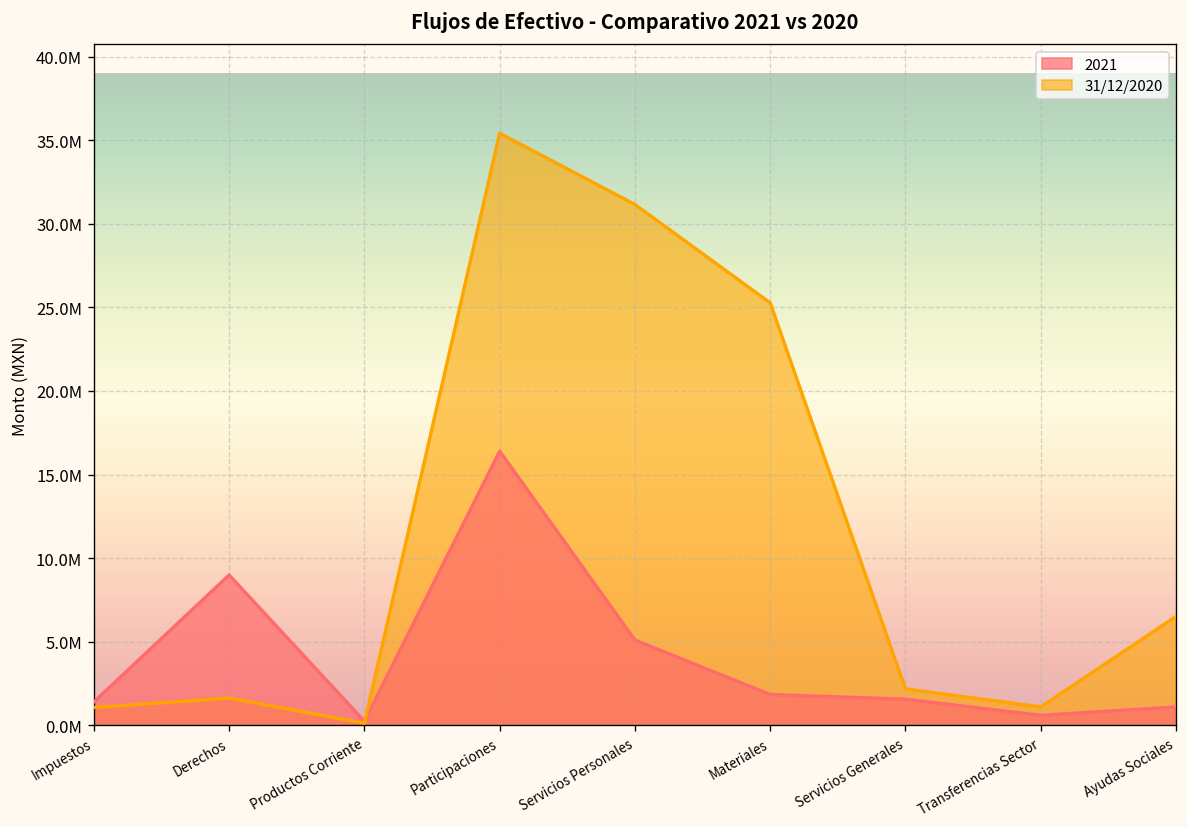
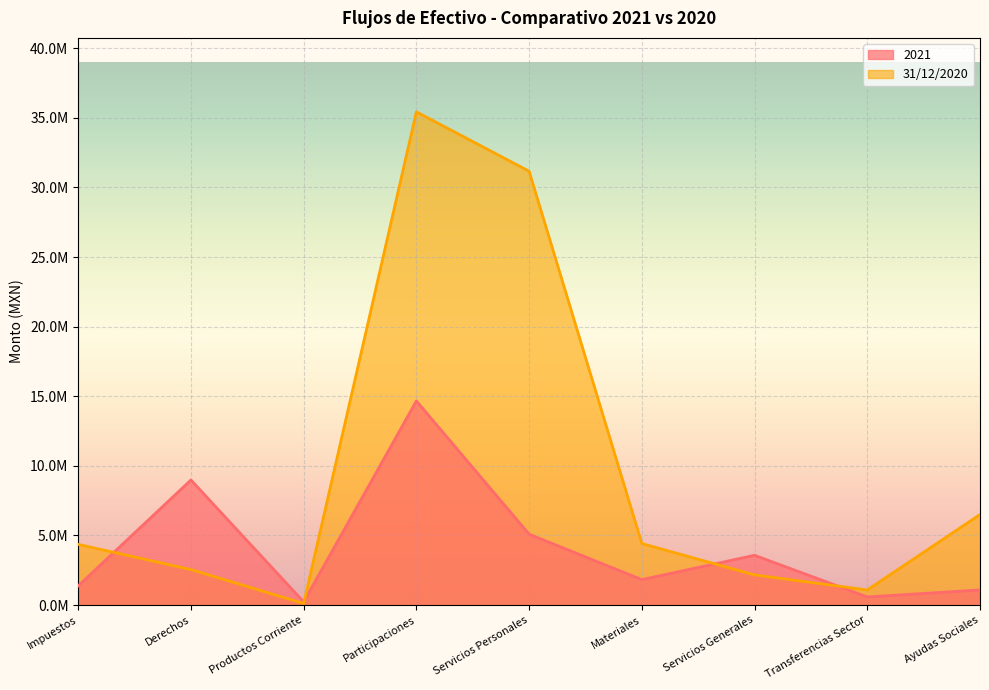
31/12/2020, Impuestos: 1100000 -> 4400000
31/12/2020, Derechos: 1600000 -> 2500000
2021, Participaciones: 16400000 -> 14700000
31/12/2020, Materiales: 25300000 -> 4400000
2021, Servicios Generales: 1500000 -> 3600000
